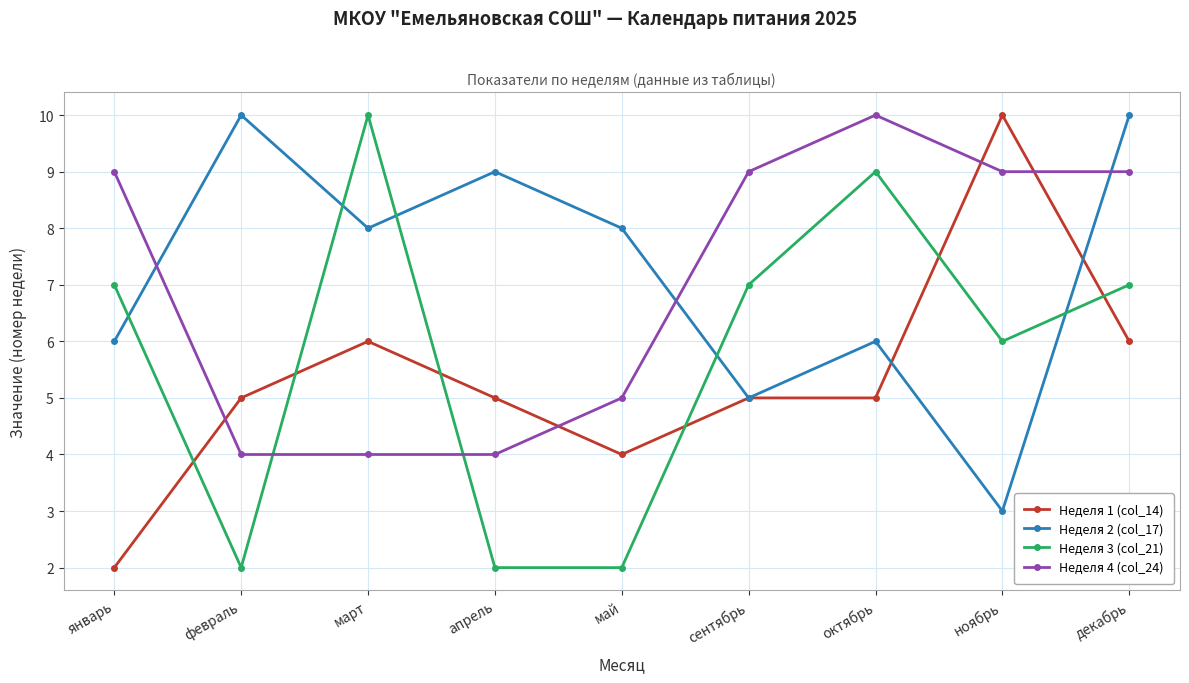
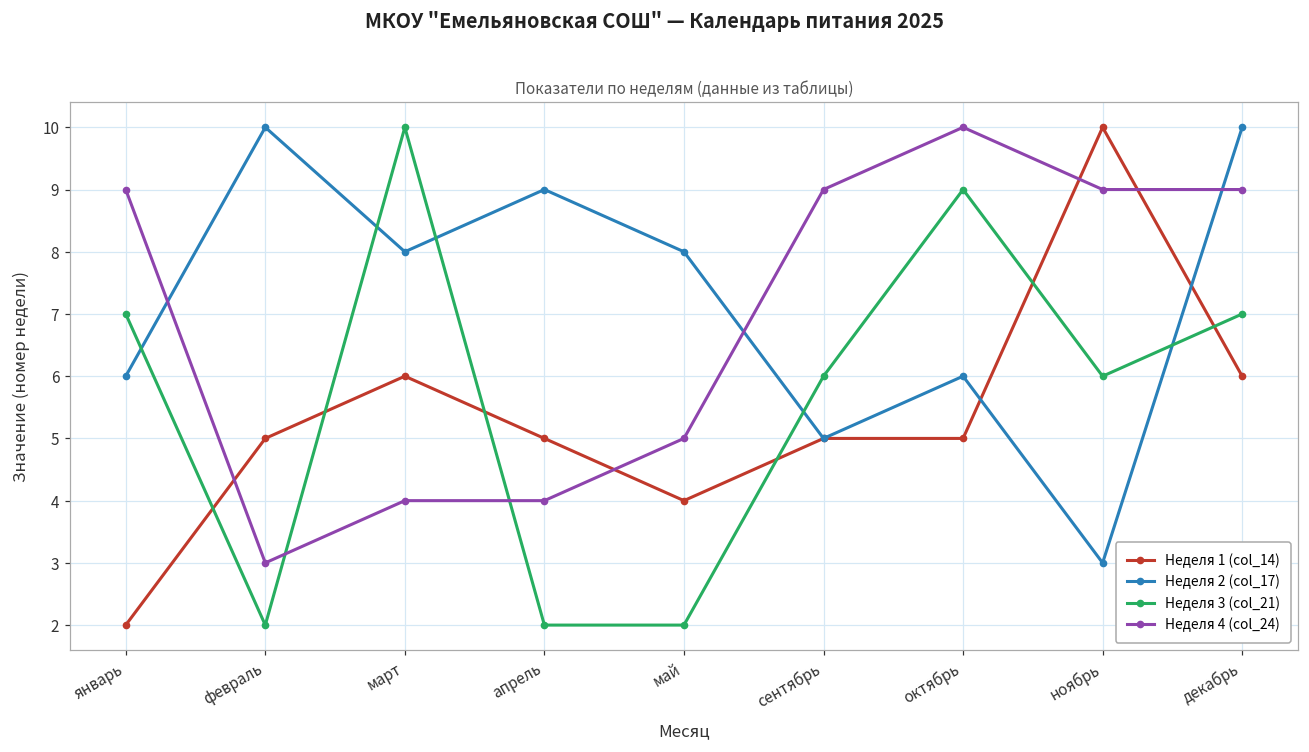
Неделя 4 (col_24), февраль: 4 -> 3
Неделя 3 (col_21), сентябрь: 7 -> 6
